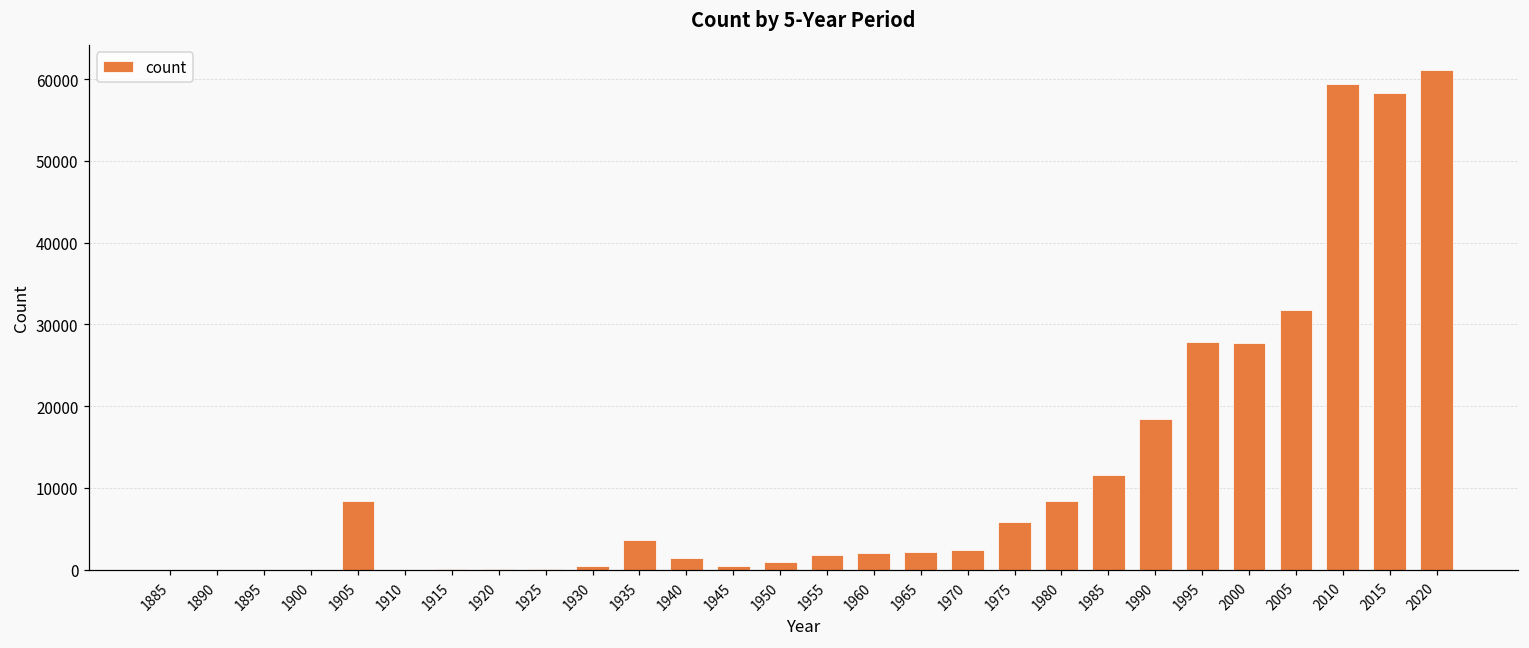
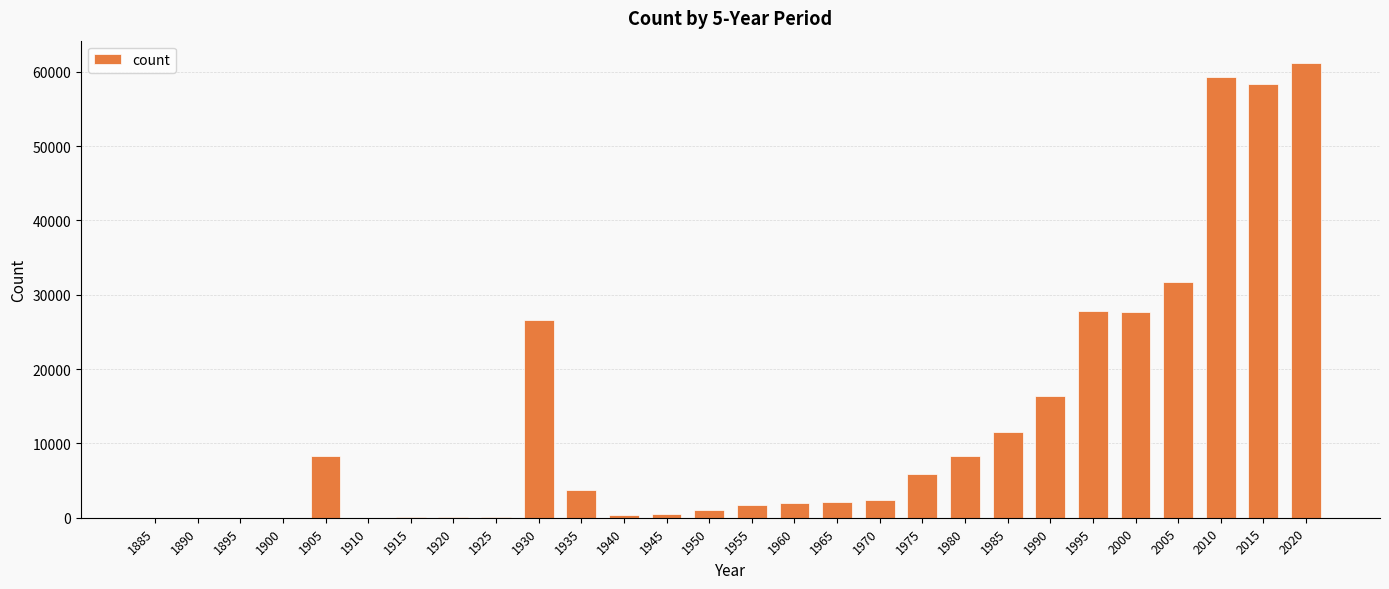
1930: 0 -> 27000
1940: 1000 -> 0
1990: 18000 -> 16000
